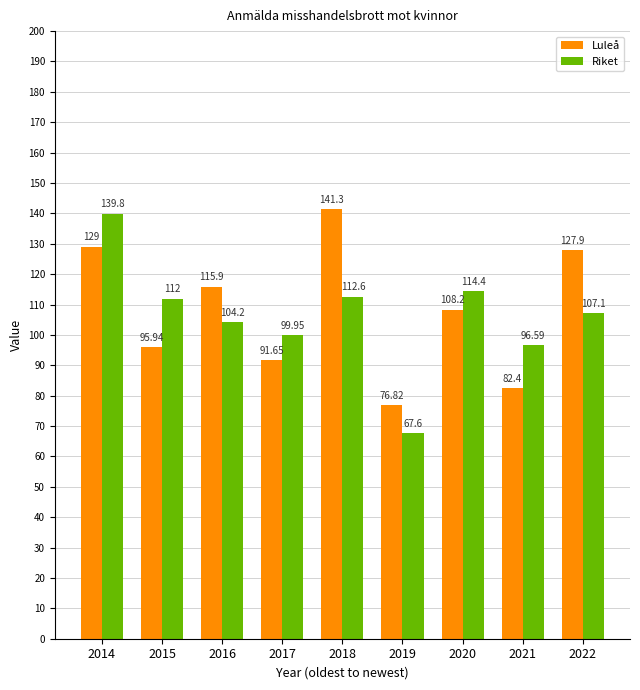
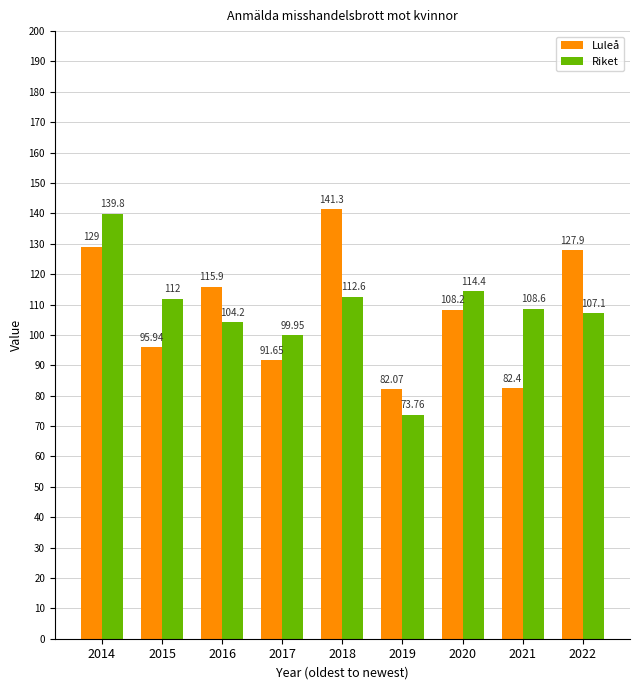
Luleå, 2019: 76.82 -> 82.07
Riket, 2019: 67.6 -> 73.76
Riket, 2021: 96.59 -> 108.6
